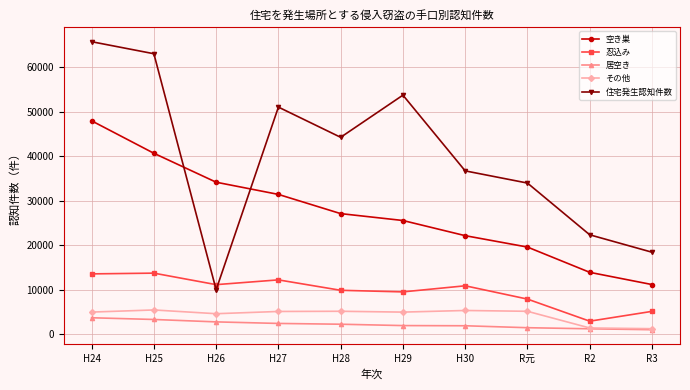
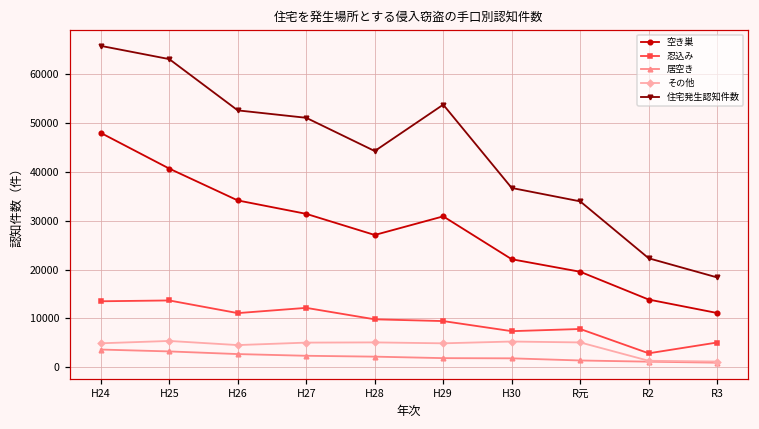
住宅発生認知件数, H26: 10000 -> 53000
空き巣, H29: 26000 -> 31000
忍込み, H30: 11000 -> 7000
